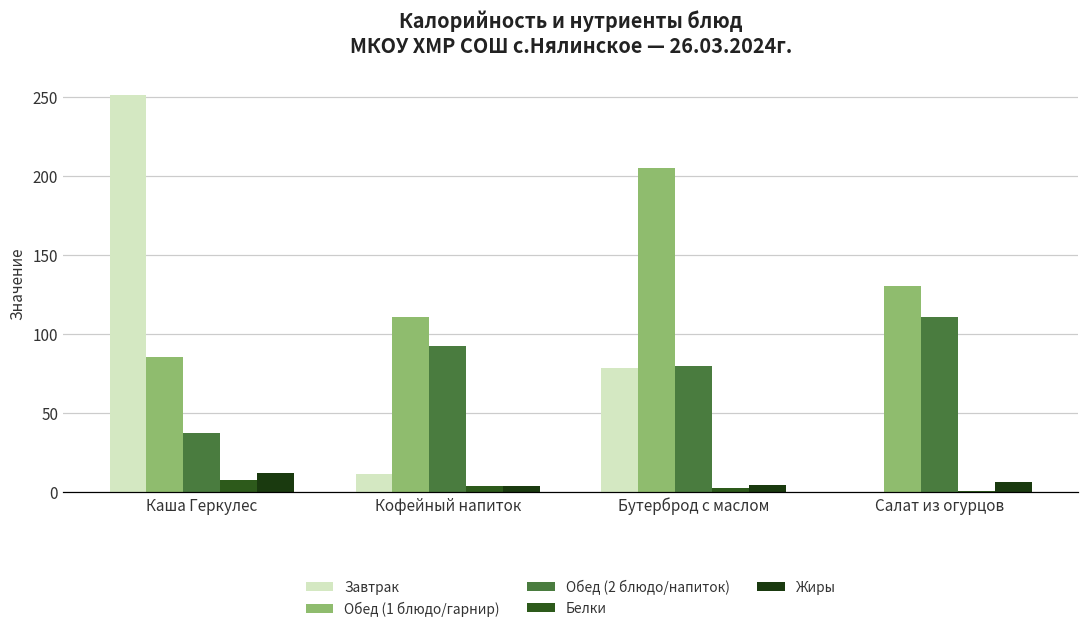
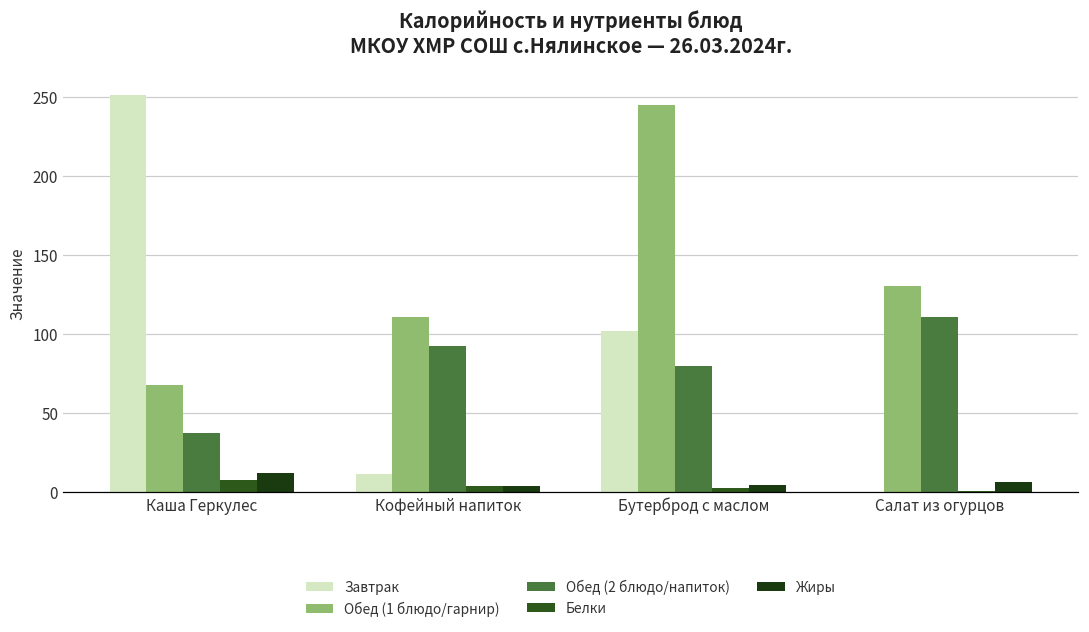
Обед (1 блюдо/гарнир), Каша Геркулес: 85 -> 67
Завтрак, Бутерброд с маслом: 78 -> 102
Обед (1 блюдо/гарнир), Бутерброд с маслом: 205 -> 245
